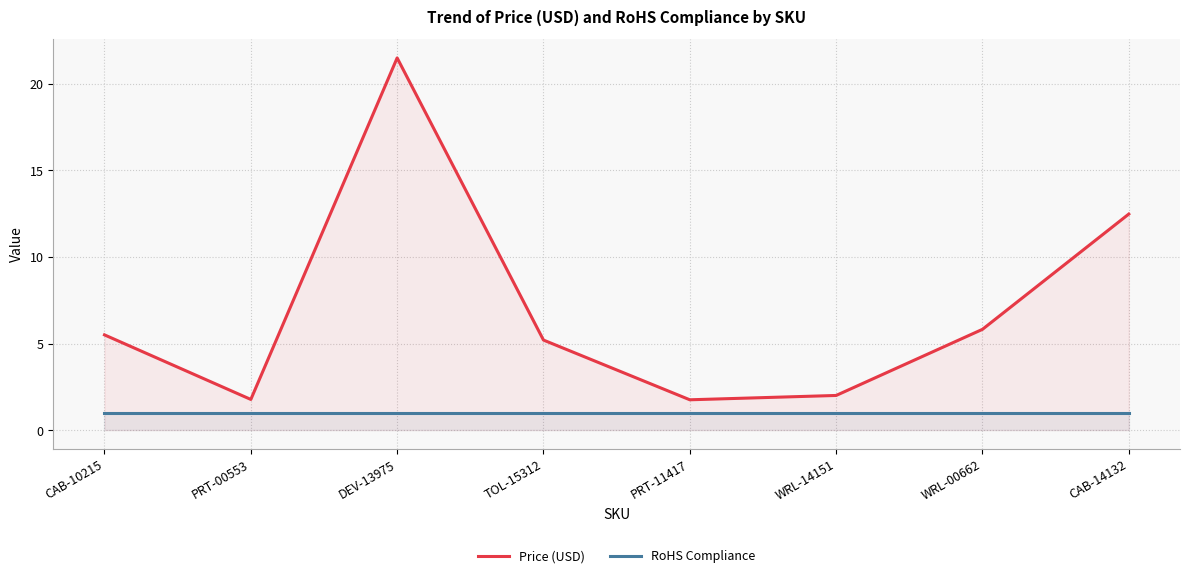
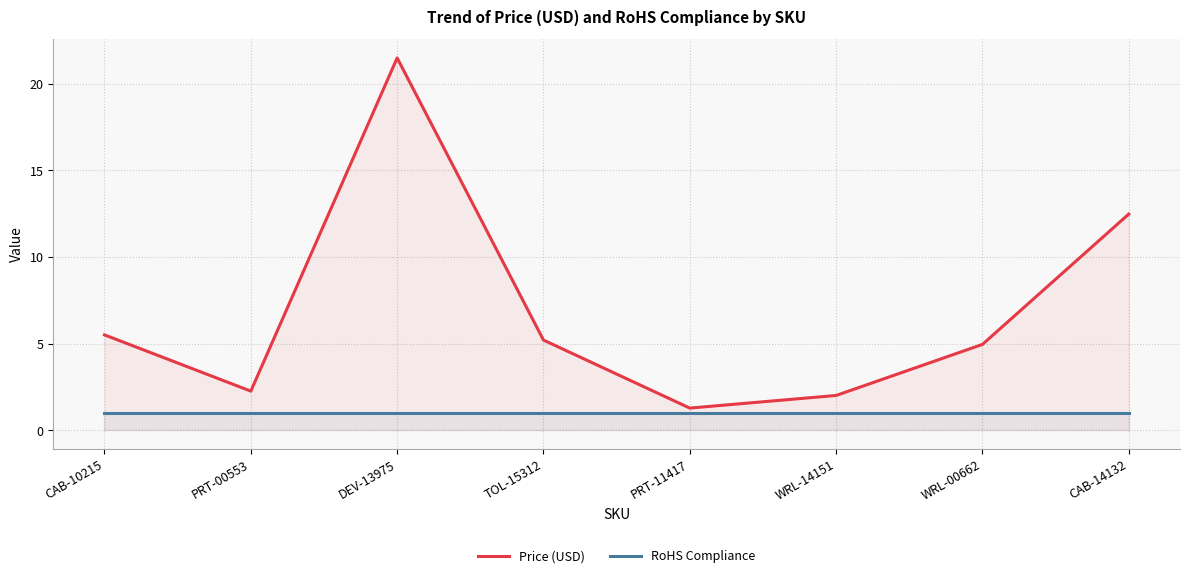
Price (USD), PRT-00553: 1.8 -> 2.3
Price (USD), PRT-11417: 1.8 -> 1.3
Price (USD), WRL-00662: 5.8 -> 5.0
